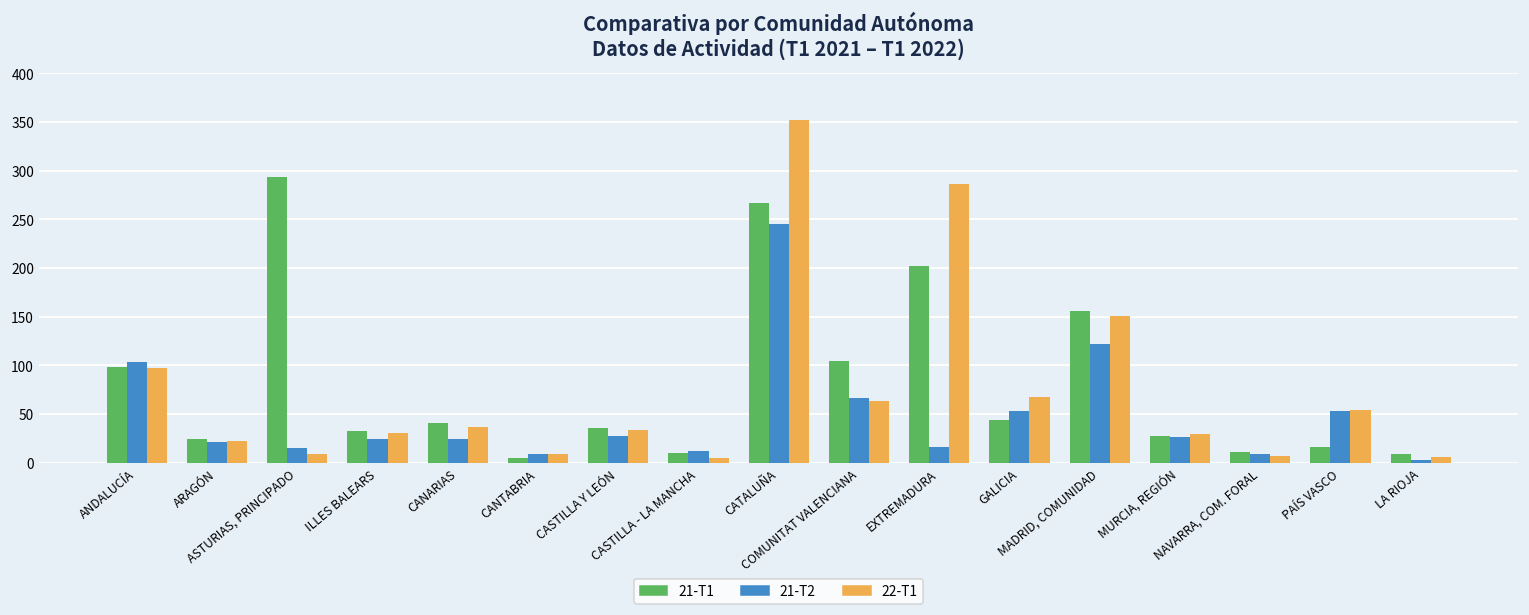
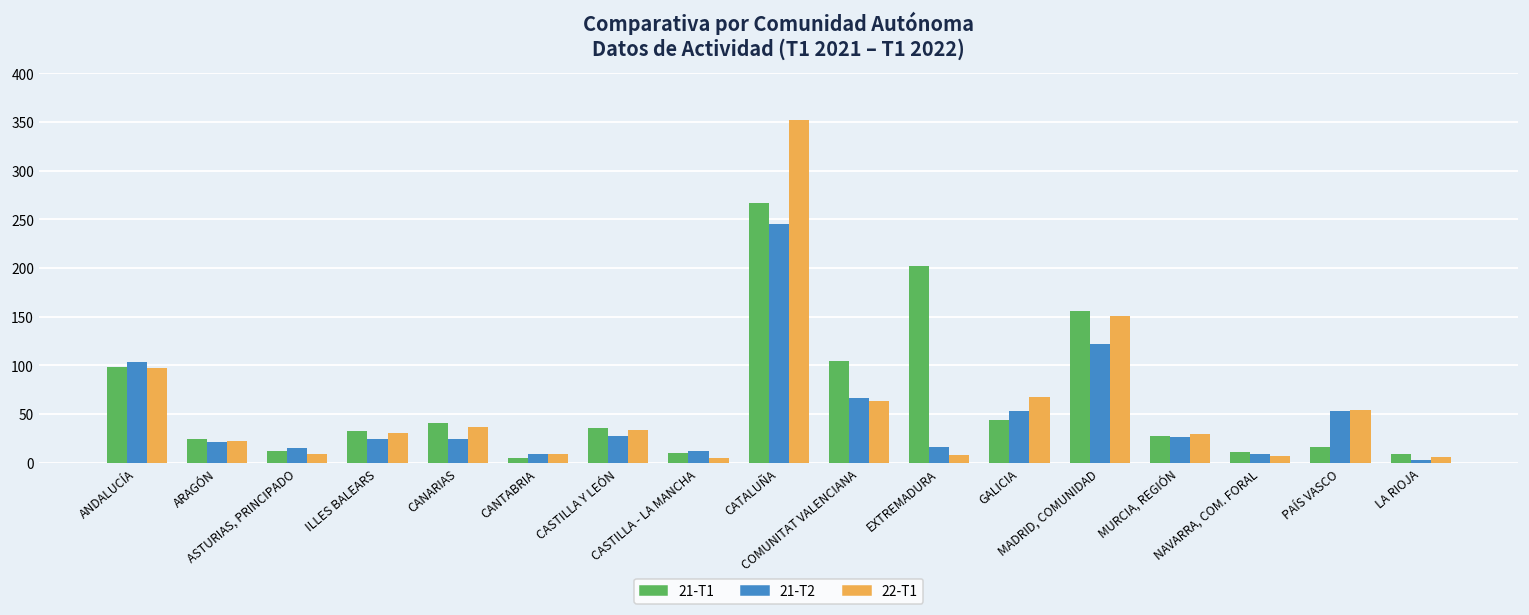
21-T1, ASTURIAS, PRINCIPADO: 290 -> 10
22-T1, EXTREMADURA: 290 -> 10
